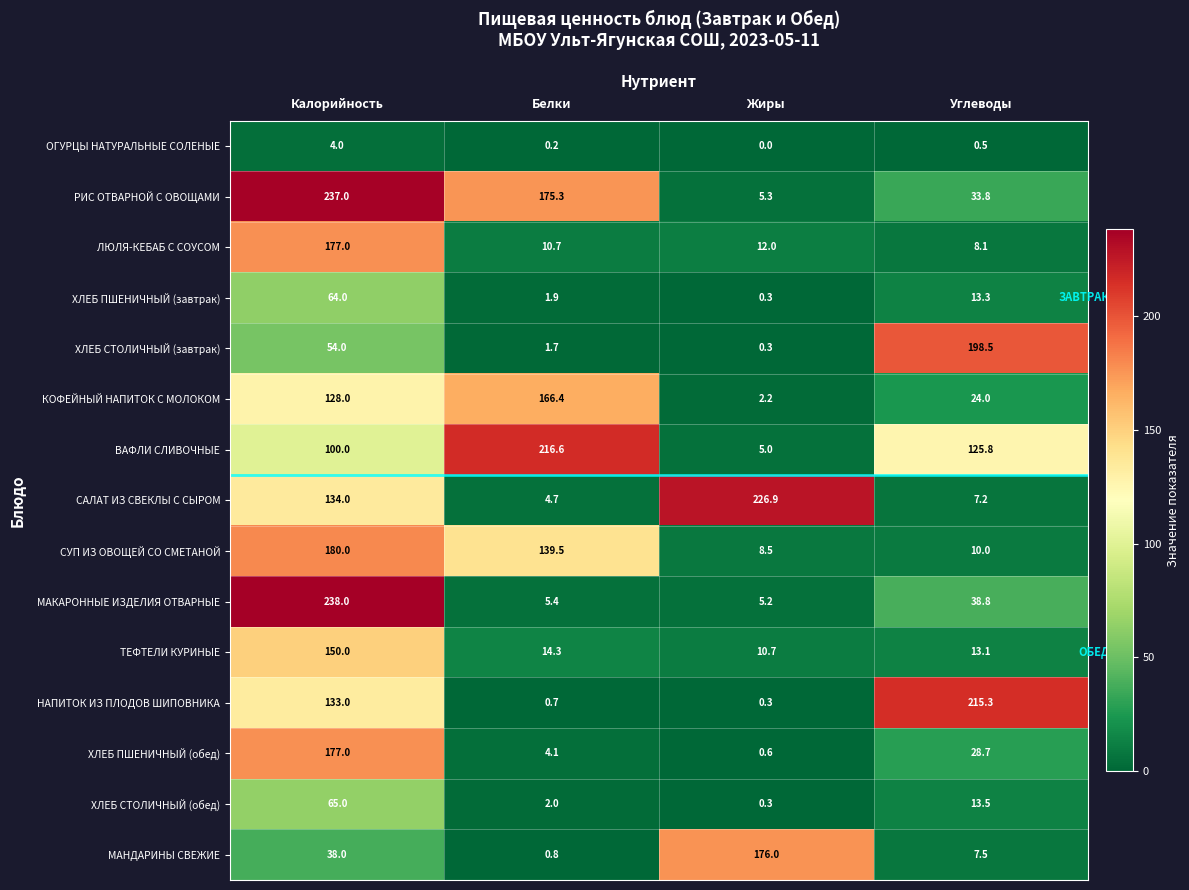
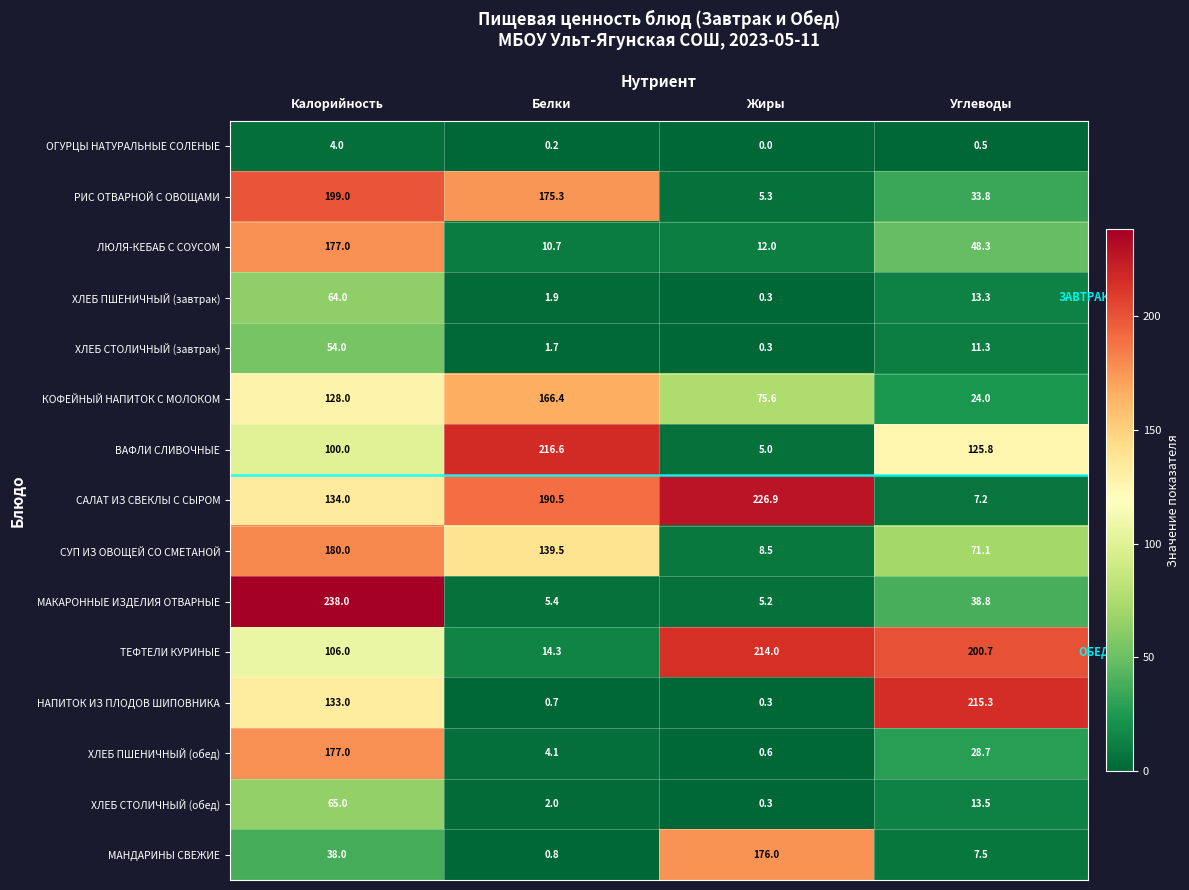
РИС ОТВАРНОЙ С ОВОЩАМИ, Калорийность: 237.0 -> 199.0
ЛЮЛЯ-КЕБАБ С СОУСОМ, Углеводы: 8.1 -> 48.3
ХЛЕБ СТОЛИЧНЫЙ (завтрак), Углеводы: 198.5 -> 11.3
КОФЕЙНЫЙ НАПИТОК С МОЛОКОМ, Жиры: 2.2 -> 75.6
САЛАТ ИЗ СВЕКЛЫ С СЫРОМ, Белки: 4.7 -> 190.5
СУП ИЗ ОВОЩЕЙ СО СМЕТАНОЙ, Углеводы: 10.0 -> 71.1
ТЕФТЕЛИ КУРИНЫЕ, Калорийность: 150.0 -> 106.0
ТЕФТЕЛИ КУРИНЫЕ, Жиры: 10.7 -> 214.0
ТЕФТЕЛИ КУРИНЫЕ, Углеводы: 13.1 -> 200.7
